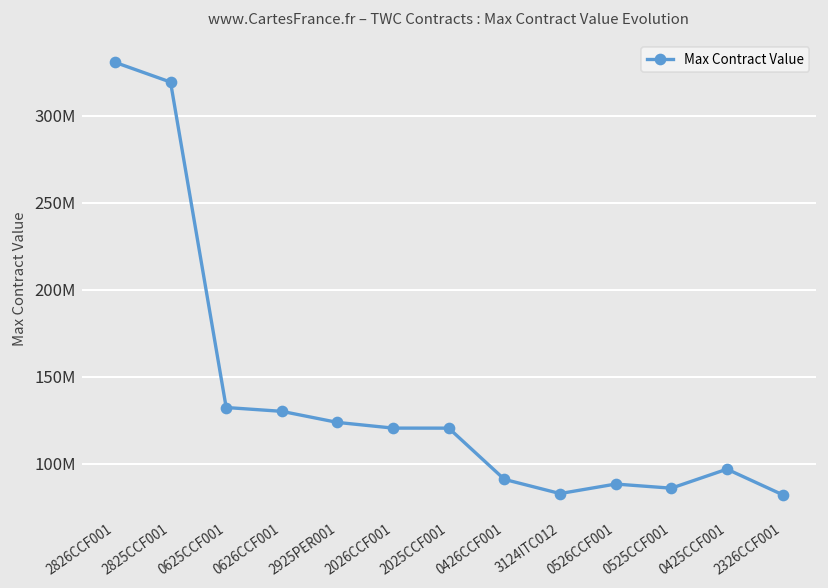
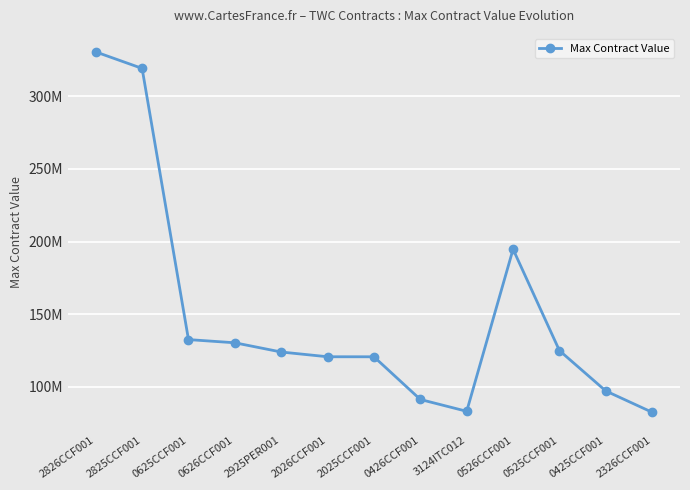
0526CCF001: 88000000 -> 195000000
0525CCF001: 86000000 -> 125000000
